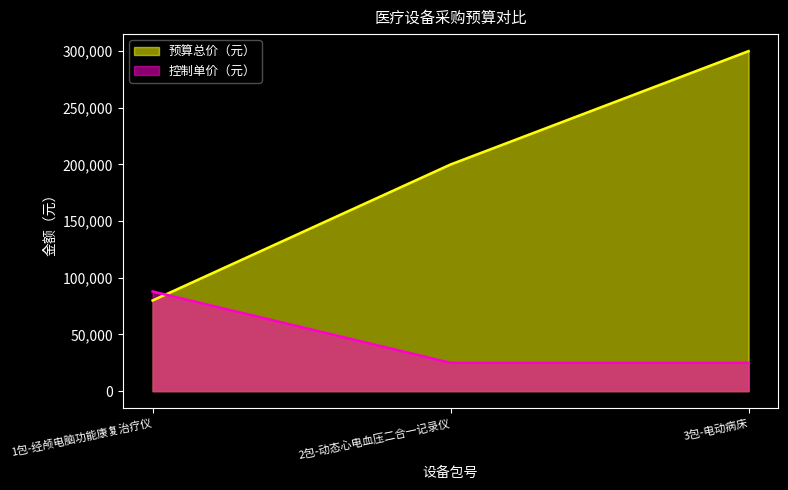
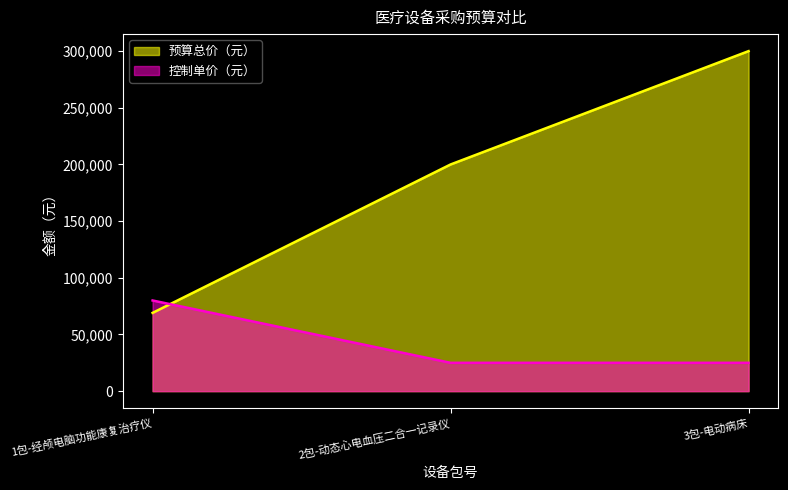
预算总价（元）, 1包-经颅电脑功能康复治疗仪: 80,000 -> 69,000
控制单价（元）, 1包-经颅电脑功能康复治疗仪: 88,000 -> 80,000
